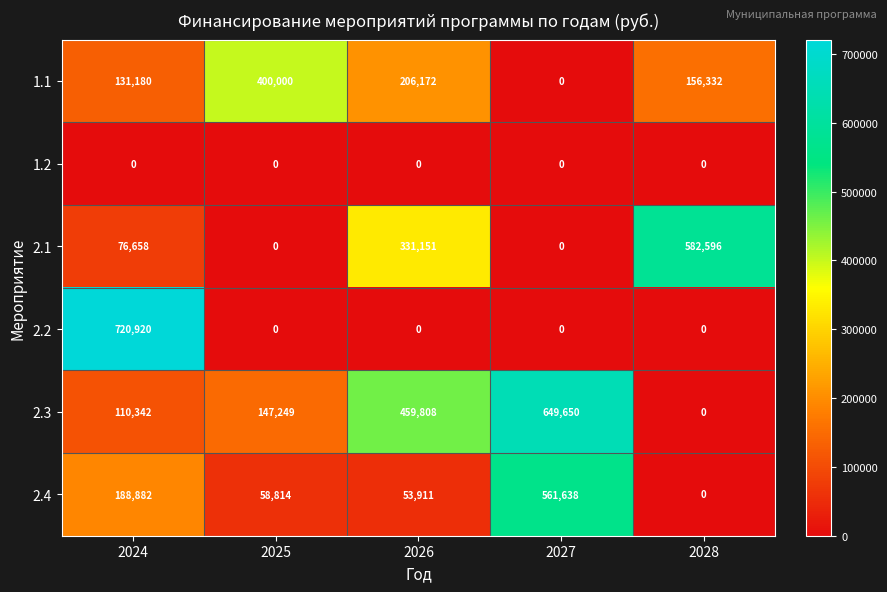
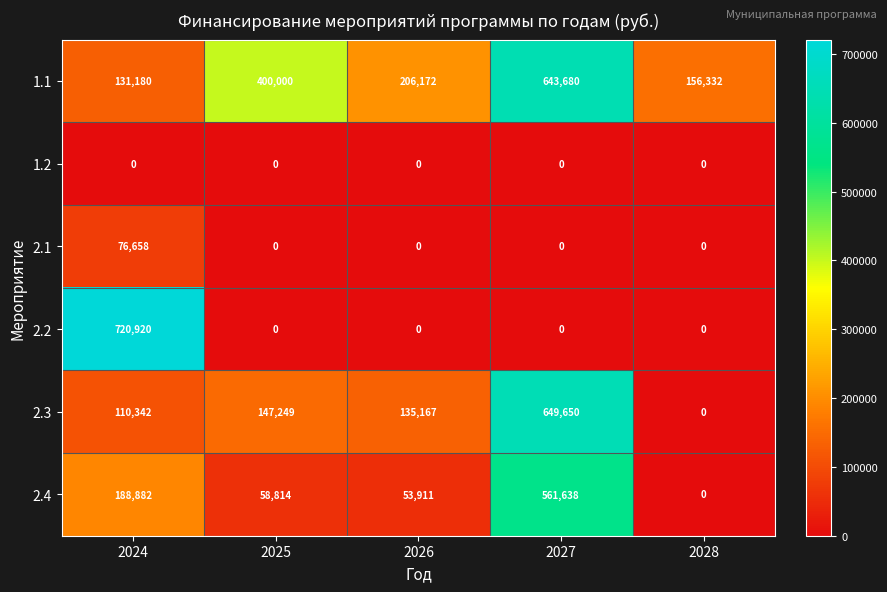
1.1, 2027: 0 -> 643,680
2.1, 2026: 331,151 -> 0
2.1, 2028: 582,596 -> 0
2.3, 2026: 459,808 -> 135,167
